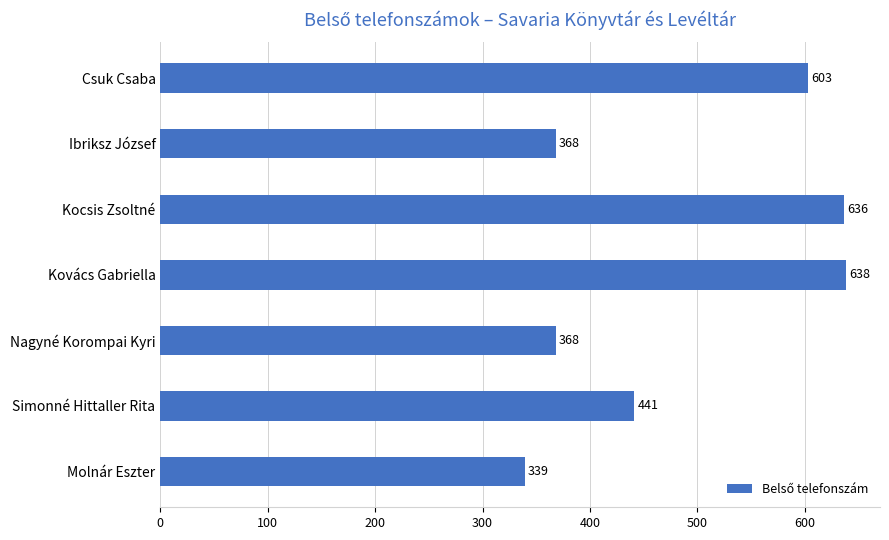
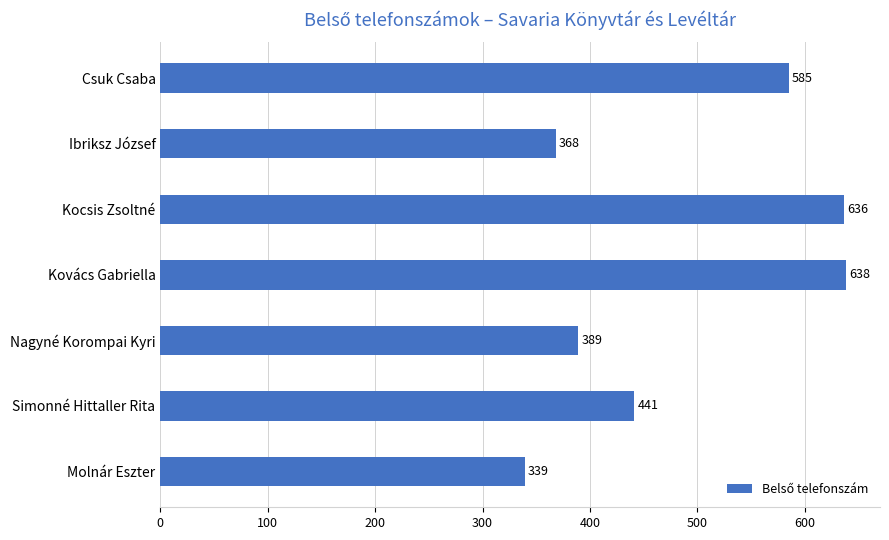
Csuk Csaba: 603 -> 585
Nagyné Korompai Kyri: 368 -> 389
